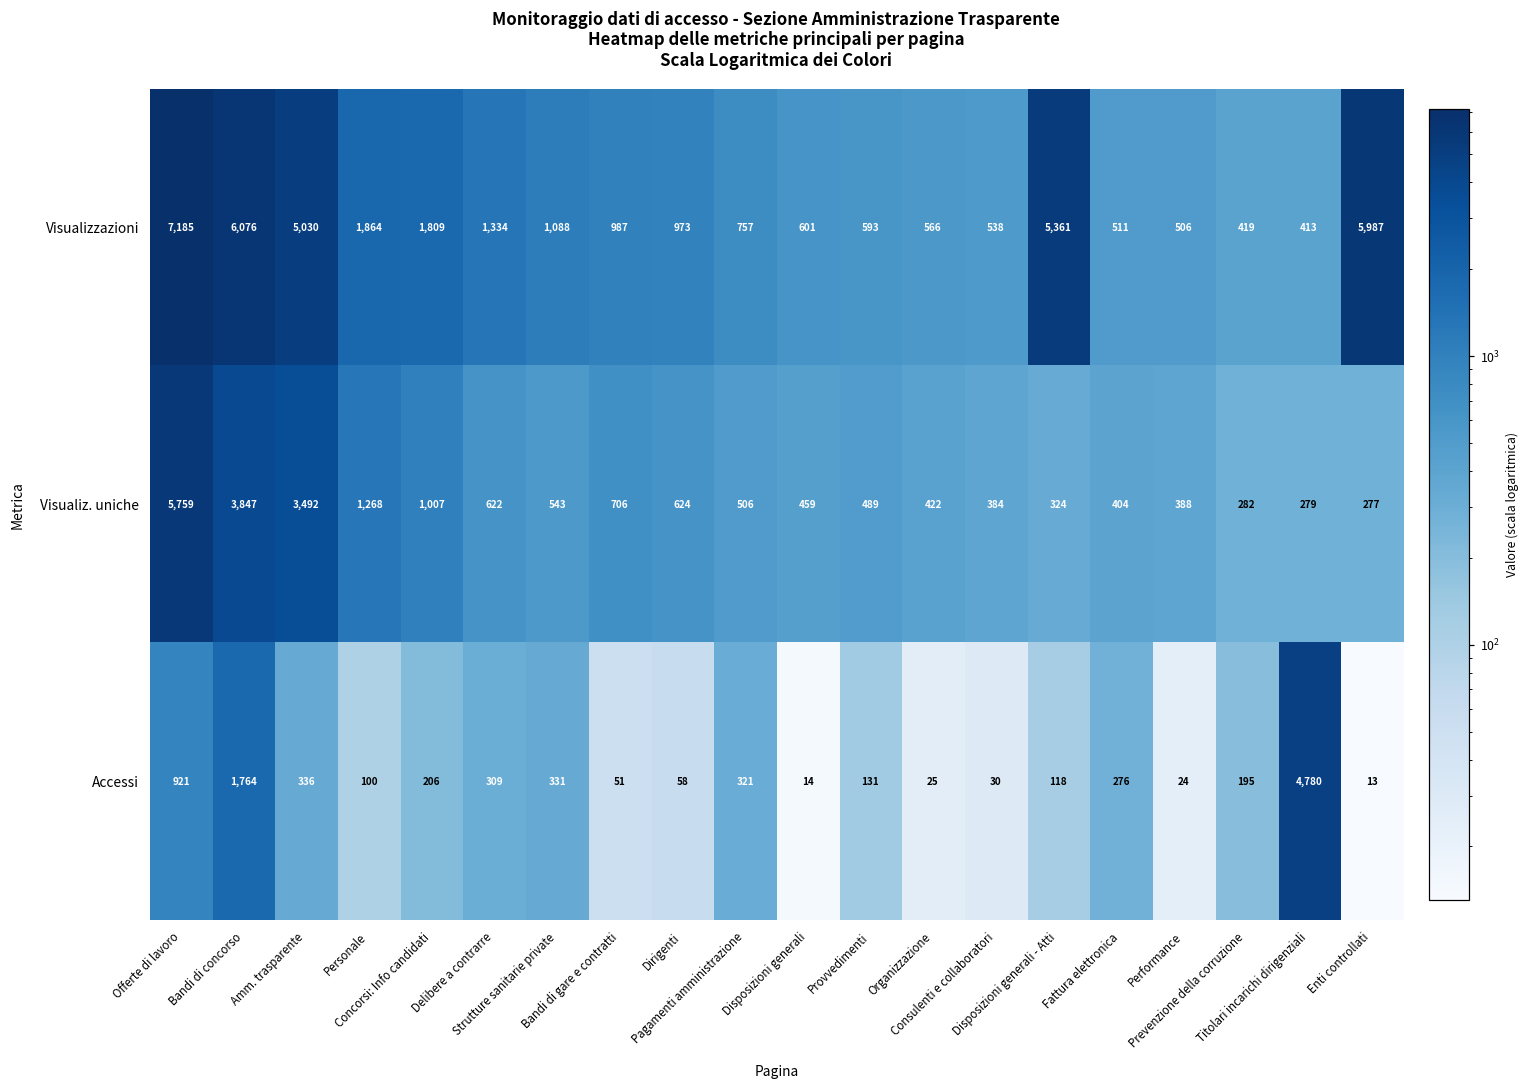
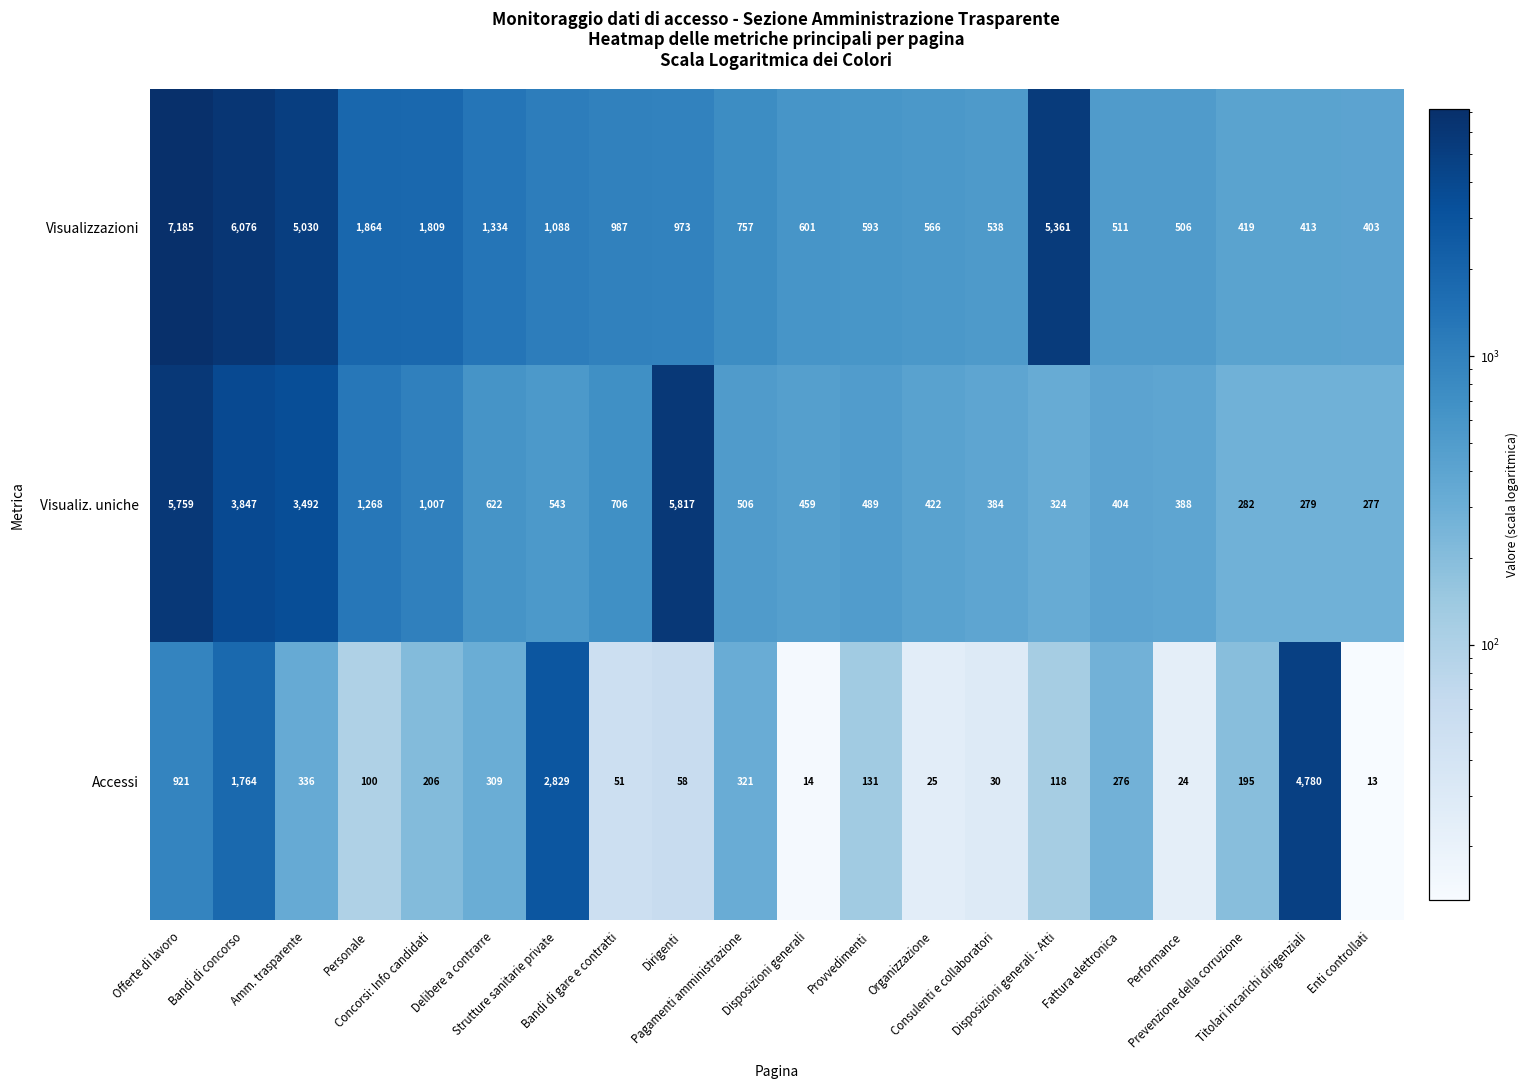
Visualizzazioni, Enti controllati: 5,987 -> 403
Visualiz. uniche, Dirigenti: 624 -> 5,817
Accessi, Strutture sanitarie private: 331 -> 2,829
